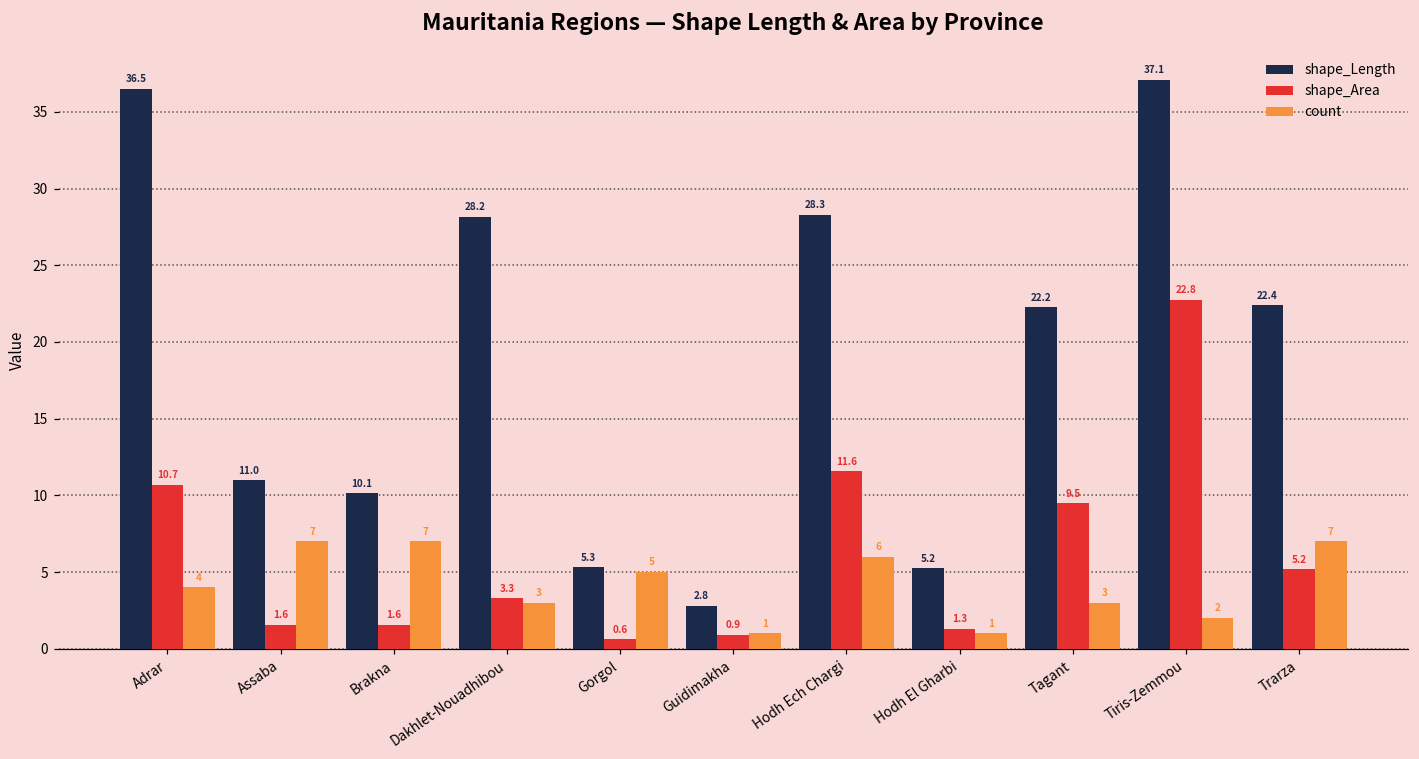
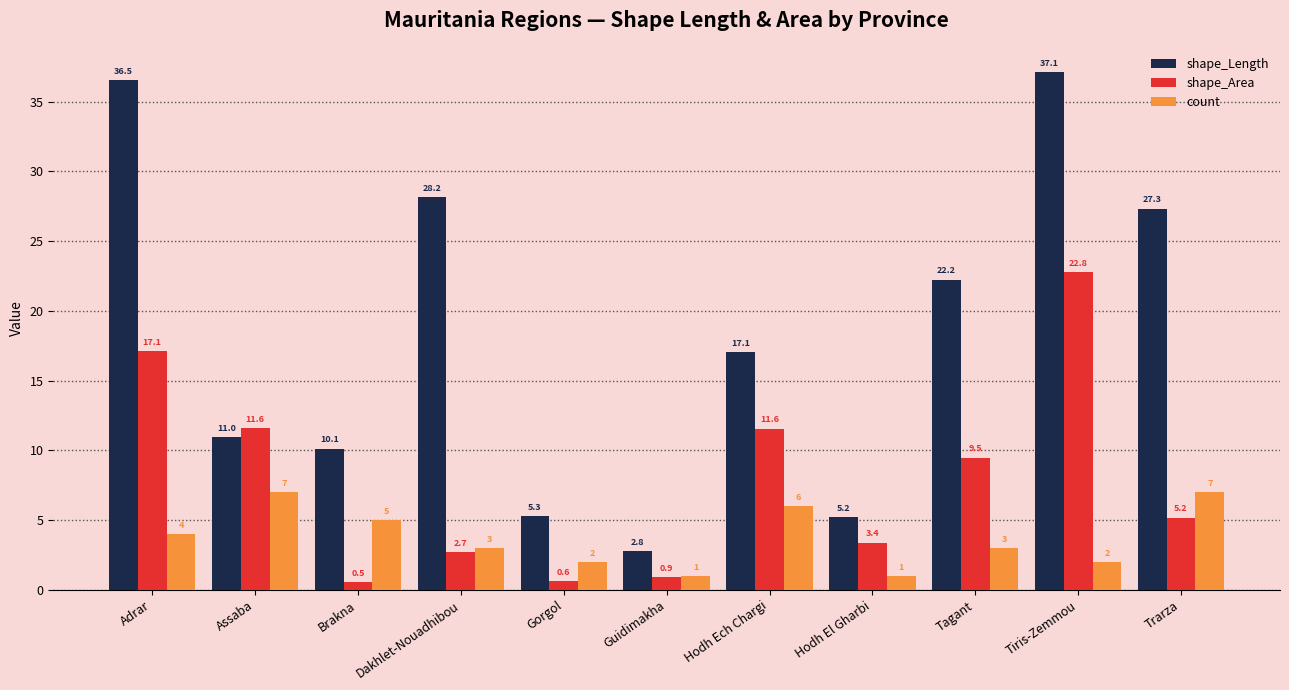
shape_Area, Adrar: 10.7 -> 17.1
shape_Area, Assaba: 1.6 -> 11.6
shape_Area, Brakna: 1.6 -> 0.5
count, Brakna: 7 -> 5
shape_Area, Dakhlet-Nouadhibou: 3.3 -> 2.7
count, Gorgol: 5 -> 2
shape_Length, Hodh Ech Chargi: 28.3 -> 17.1
shape_Area, Hodh El Gharbi: 1.3 -> 3.4
shape_Length, Trarza: 22.4 -> 27.3
